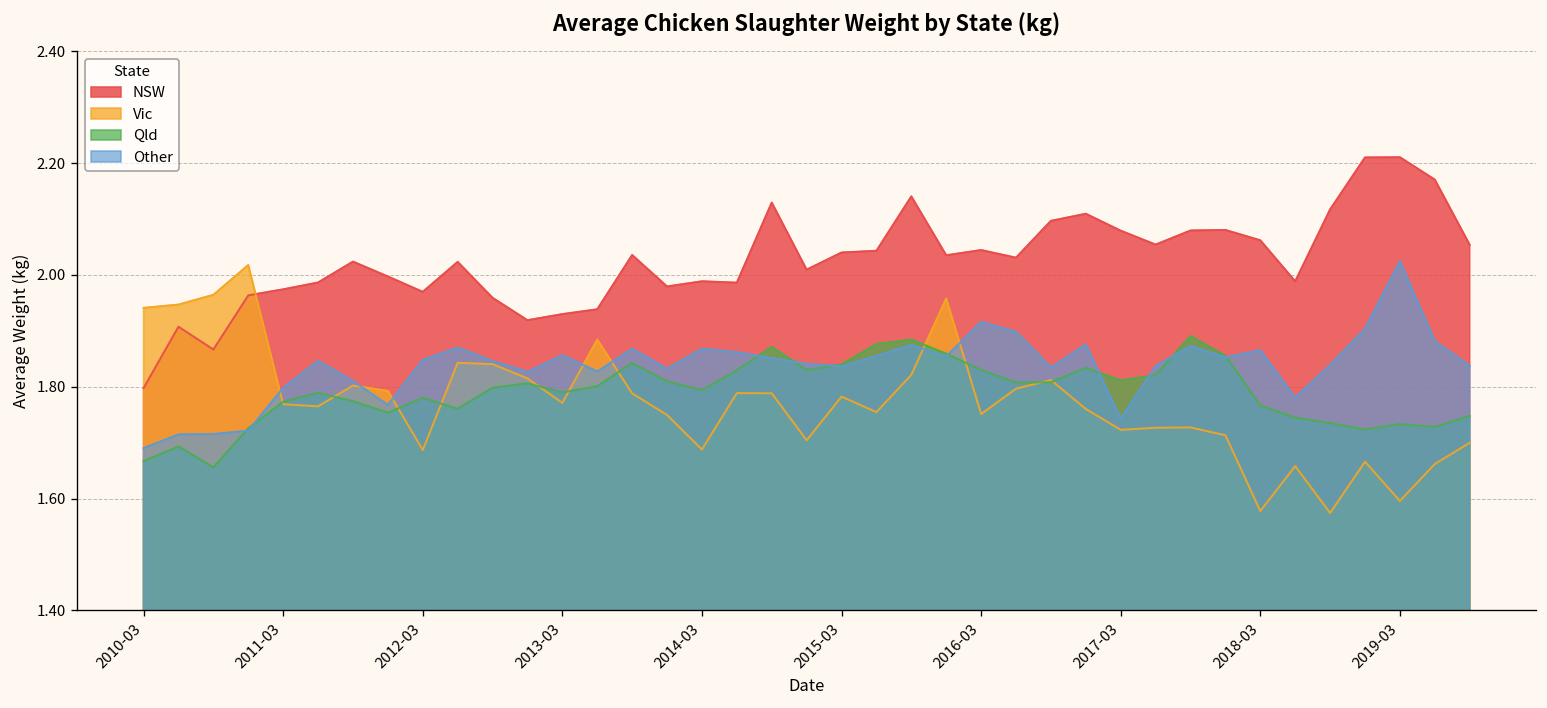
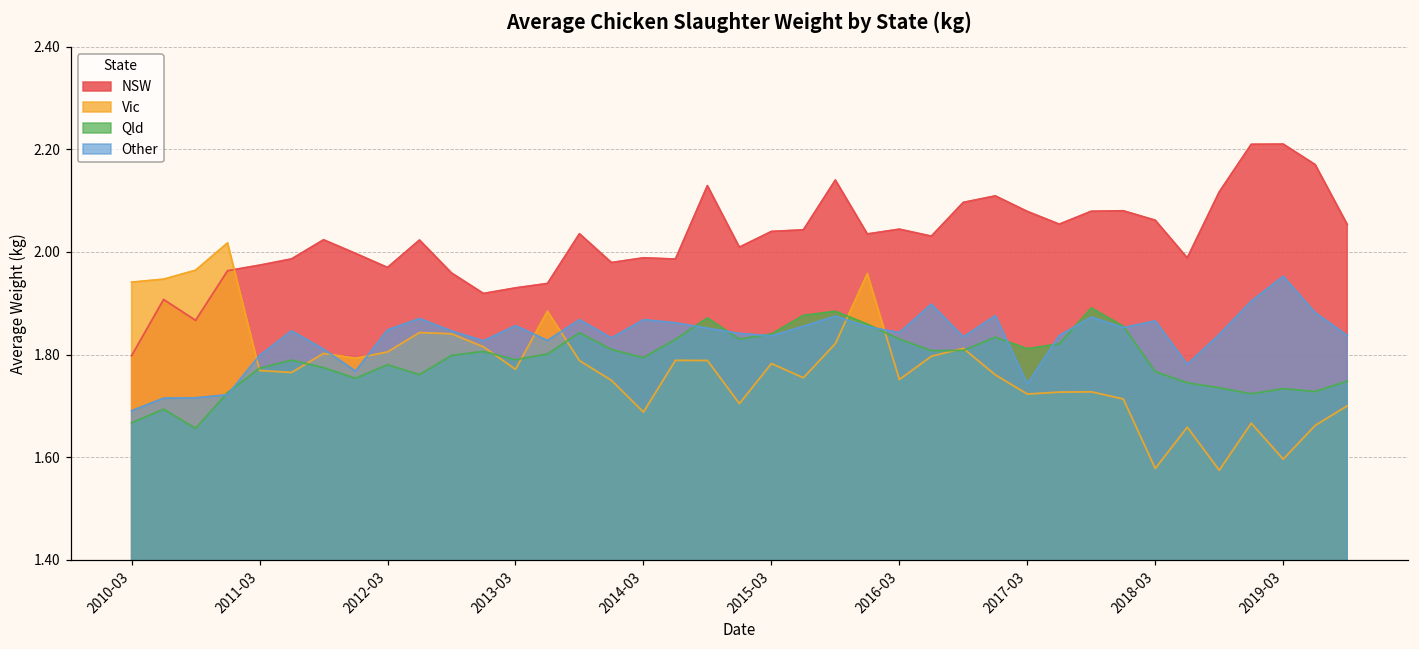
Vic, 2012-03: 1.69 -> 1.81
Other, 2016-03: 1.92 -> 1.84
Other, 2019-03: 2.02 -> 1.95
